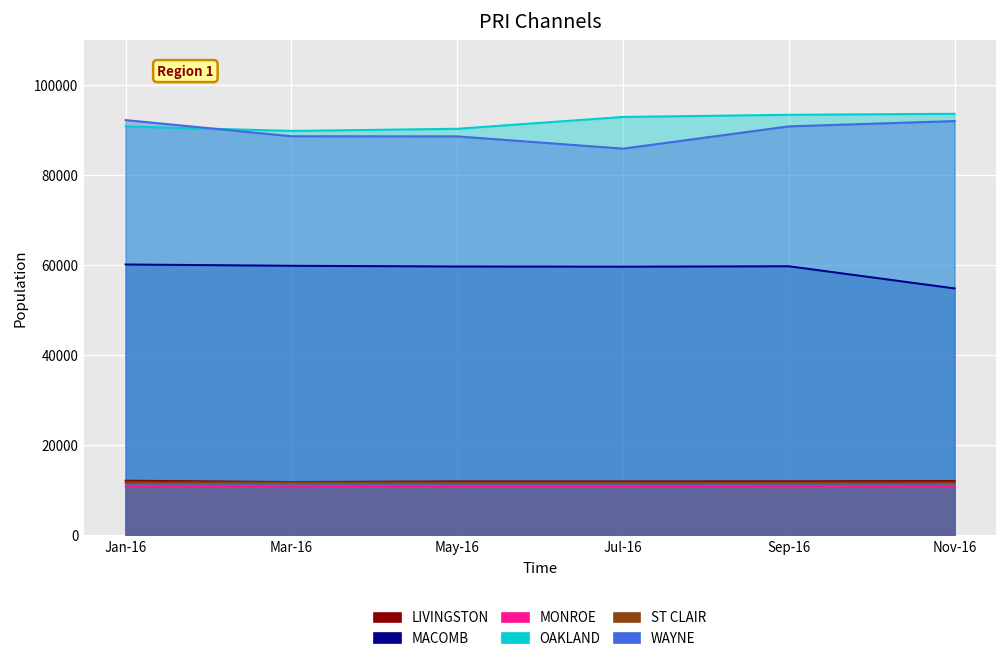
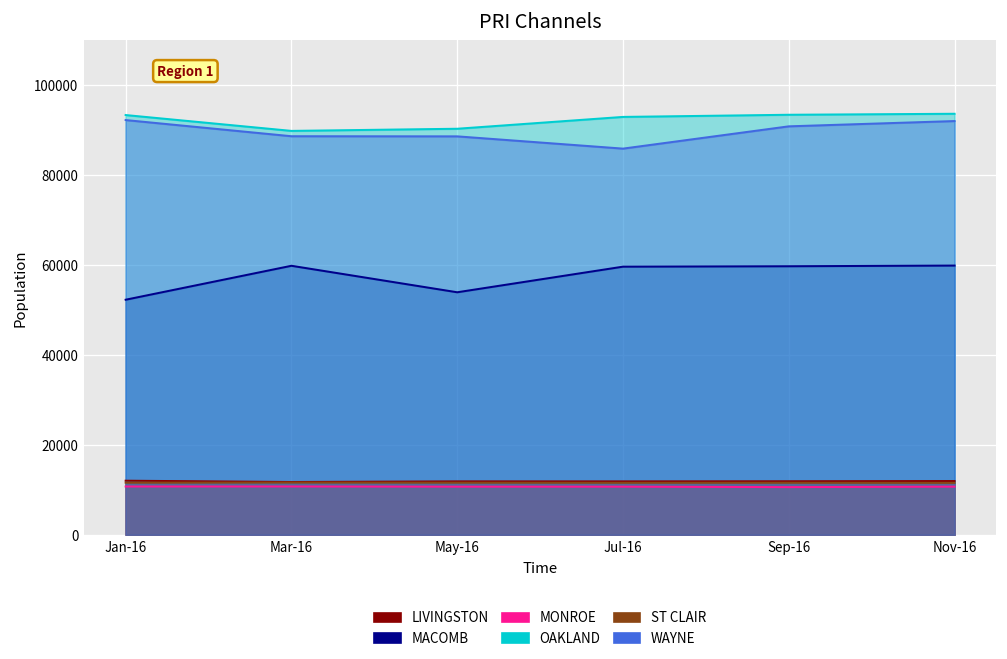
MACOMB, Jan-16: 60000 -> 52000
OAKLAND, Jan-16: 91000 -> 93000
MACOMB, May-16: 60000 -> 54000
MACOMB, Nov-16: 55000 -> 60000
